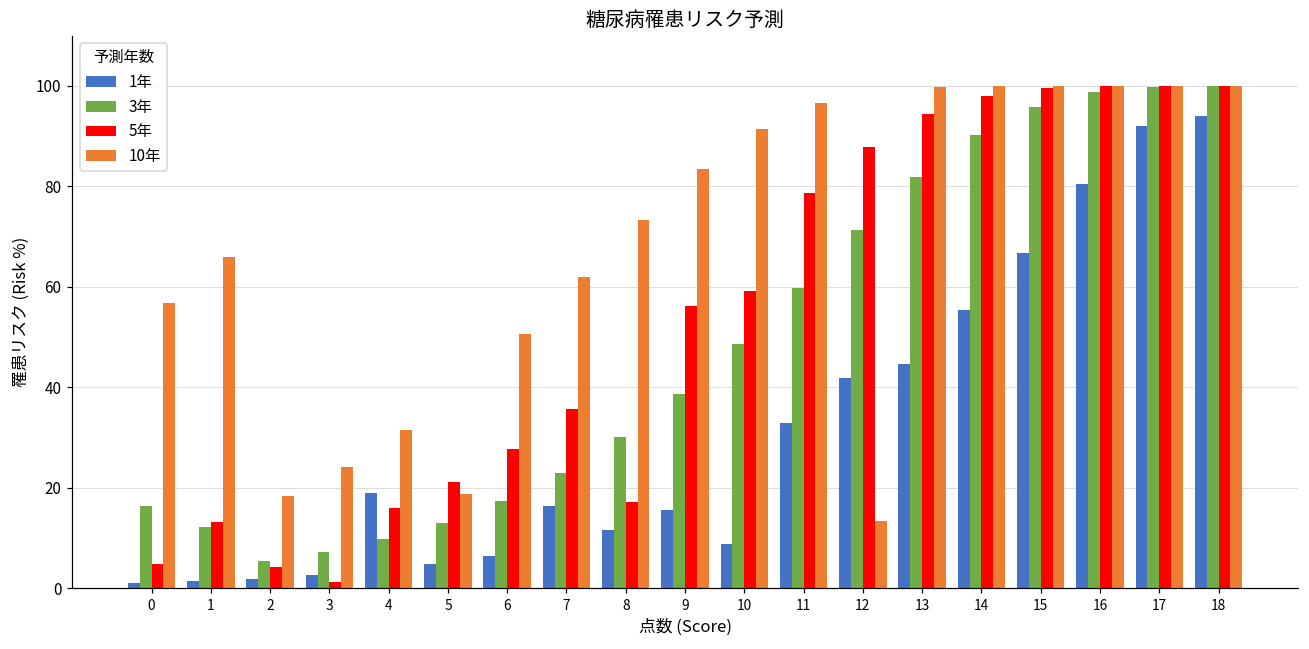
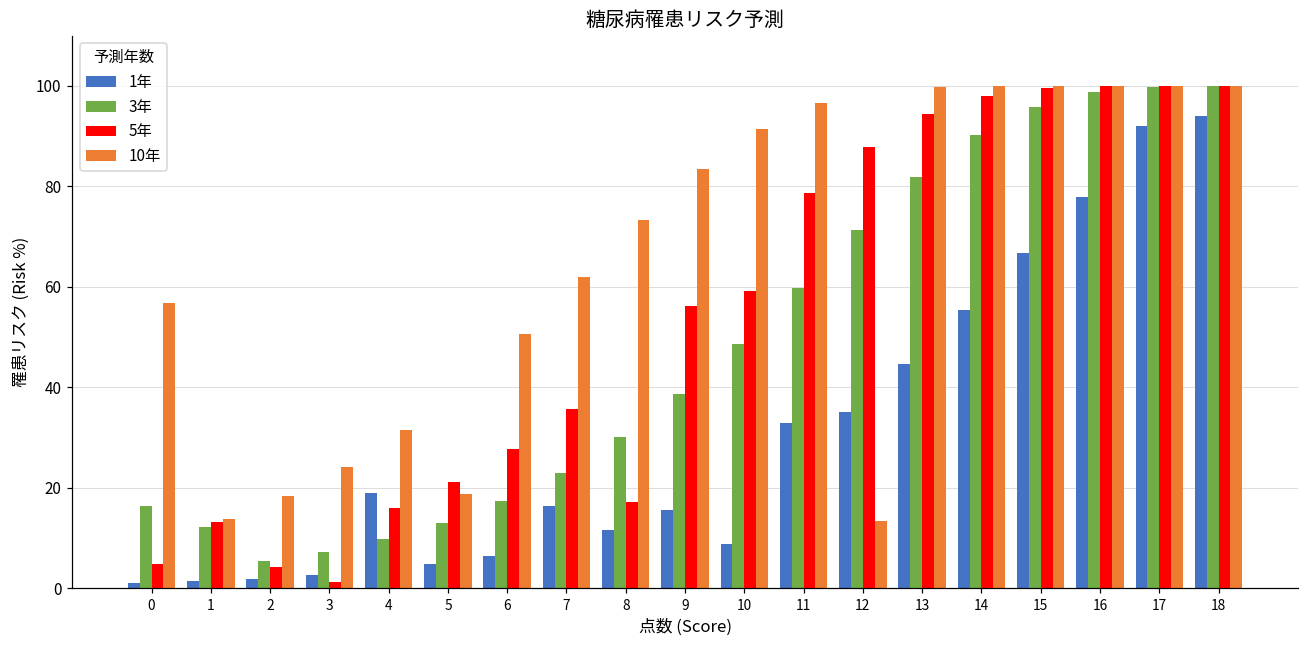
10年, 1: 66 -> 14
1年, 12: 42 -> 35
1年, 16: 80 -> 78
